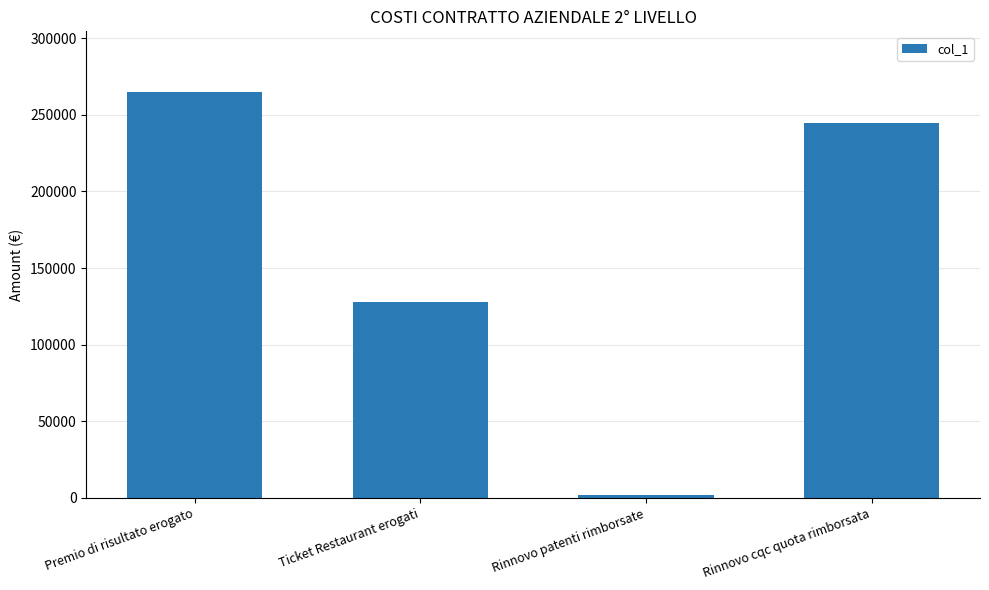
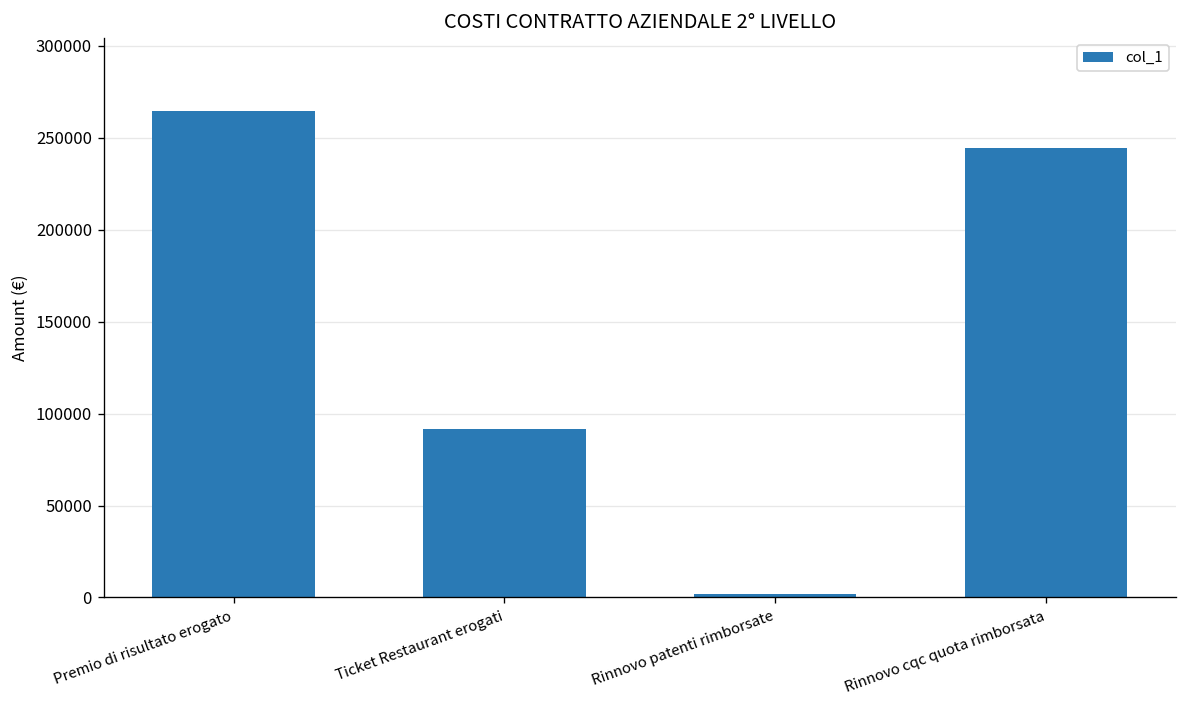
Ticket Restaurant erogati: 128000 -> 92000
